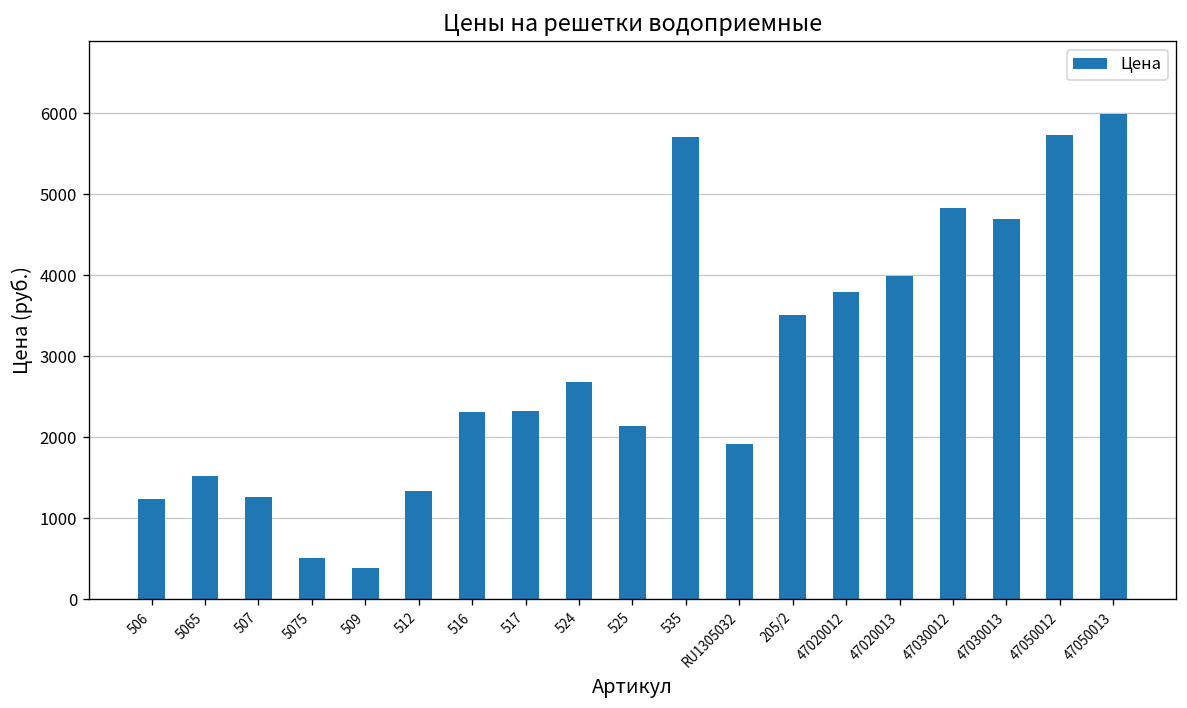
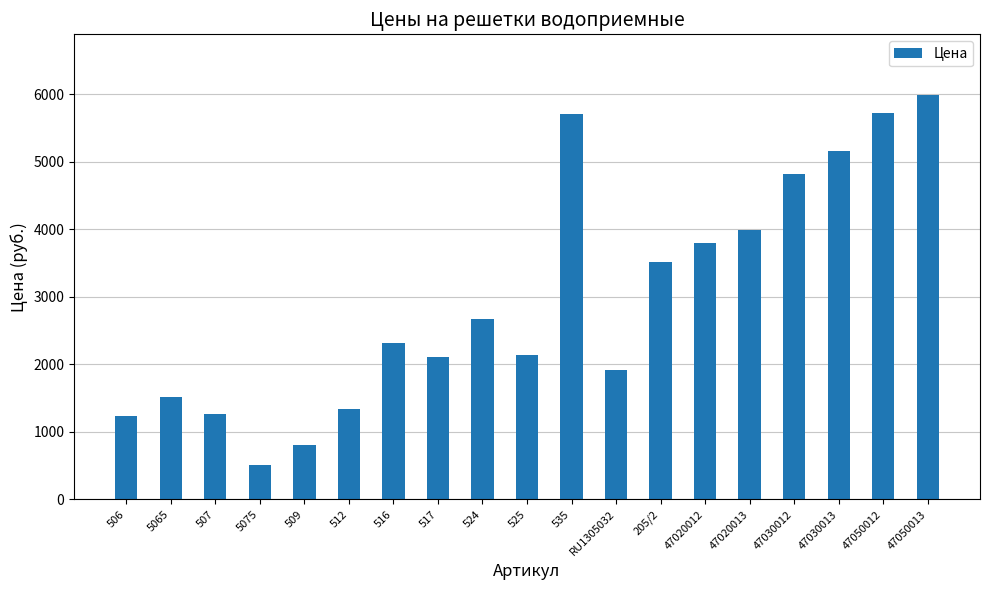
509: 400 -> 800
517: 2300 -> 2100
47030013: 4700 -> 5200
